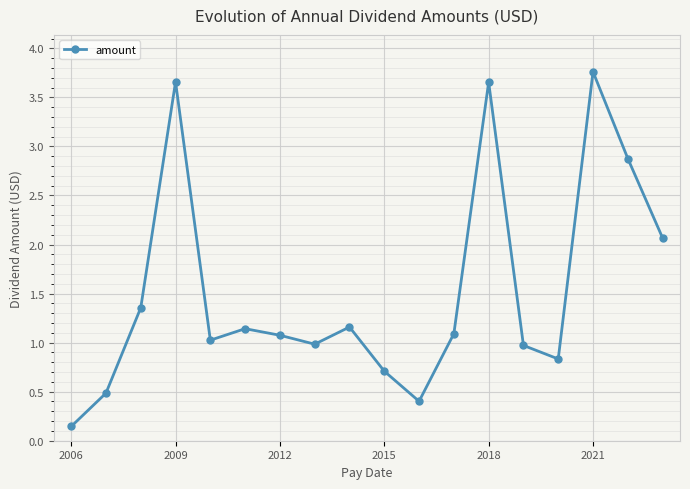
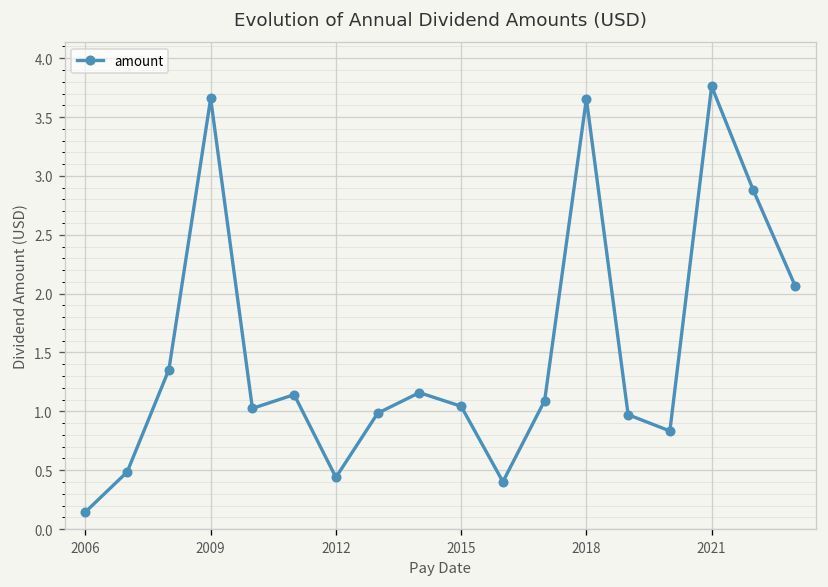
2012: 1.1 -> 0.4
2015: 0.7 -> 1.0
